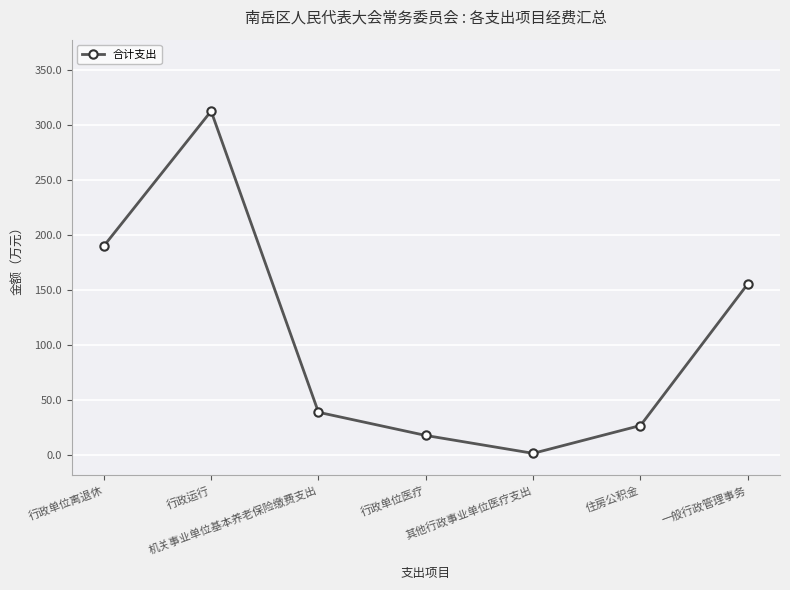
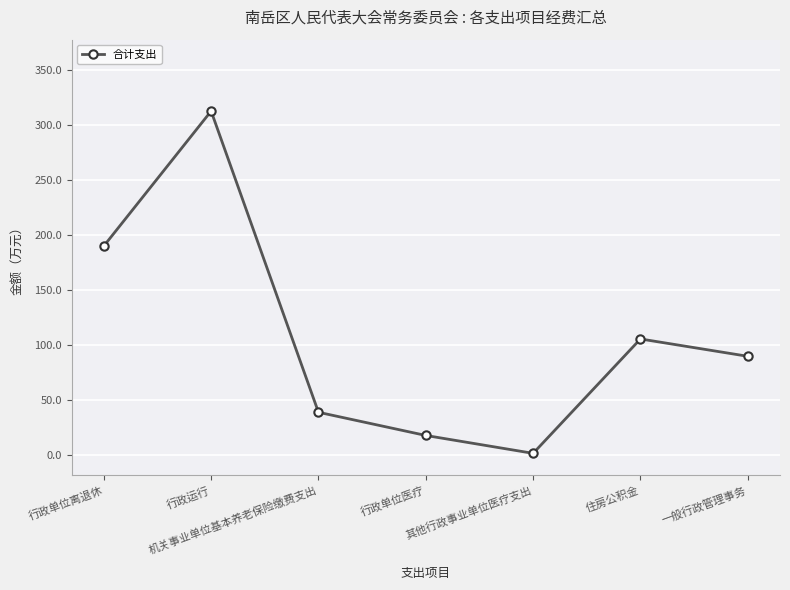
合计支出, 住房公积金: 27 -> 106
合计支出, 一般行政管理事务: 156 -> 90
